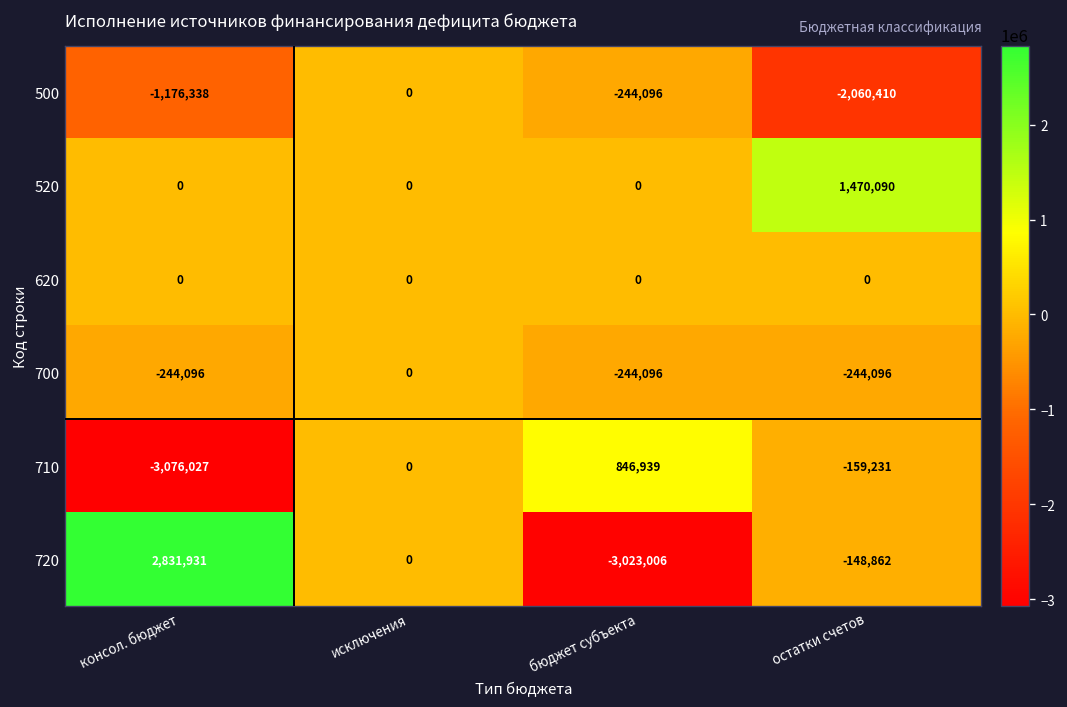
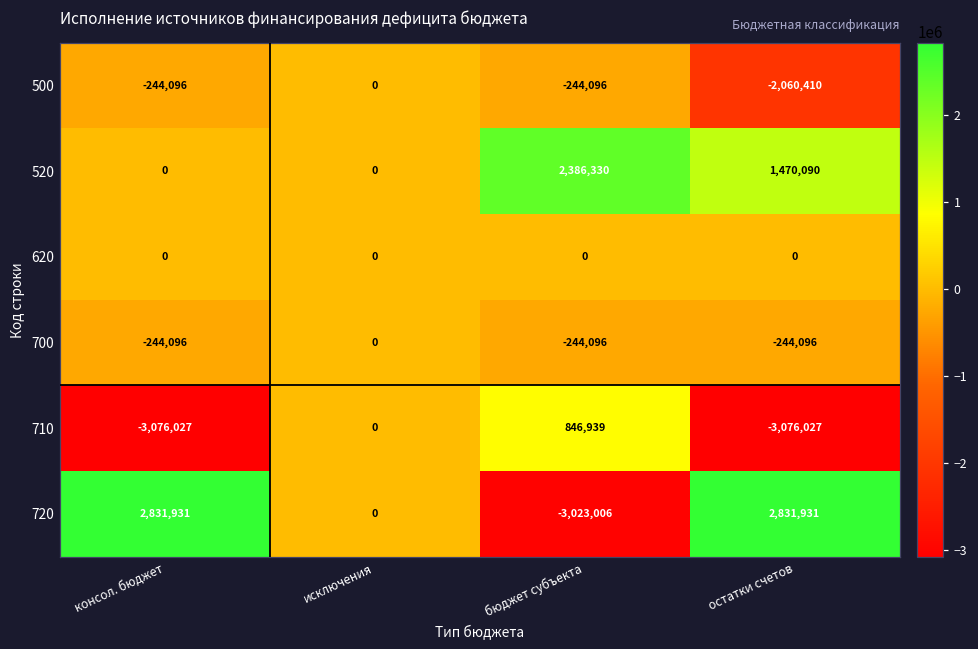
500, консол. бюджет: -1,176,338 -> -244,096
520, бюджет субъекта: 0 -> 2,386,330
710, остатки счетов: -159,231 -> -3,076,027
720, остатки счетов: -148,862 -> 2,831,931
